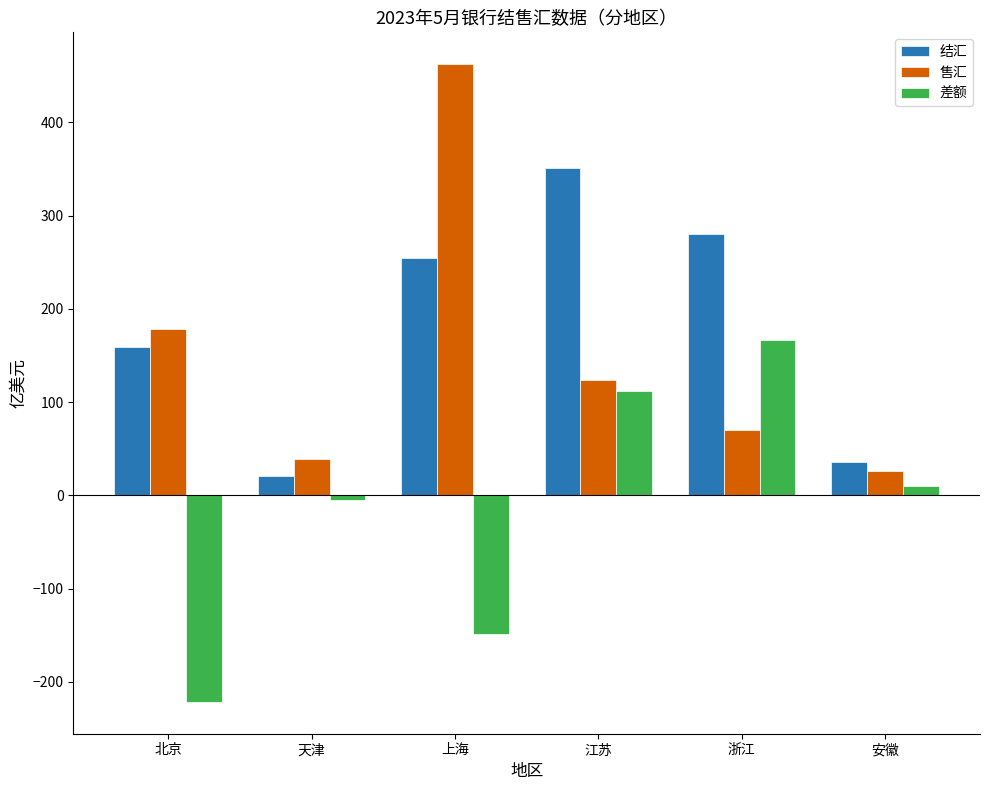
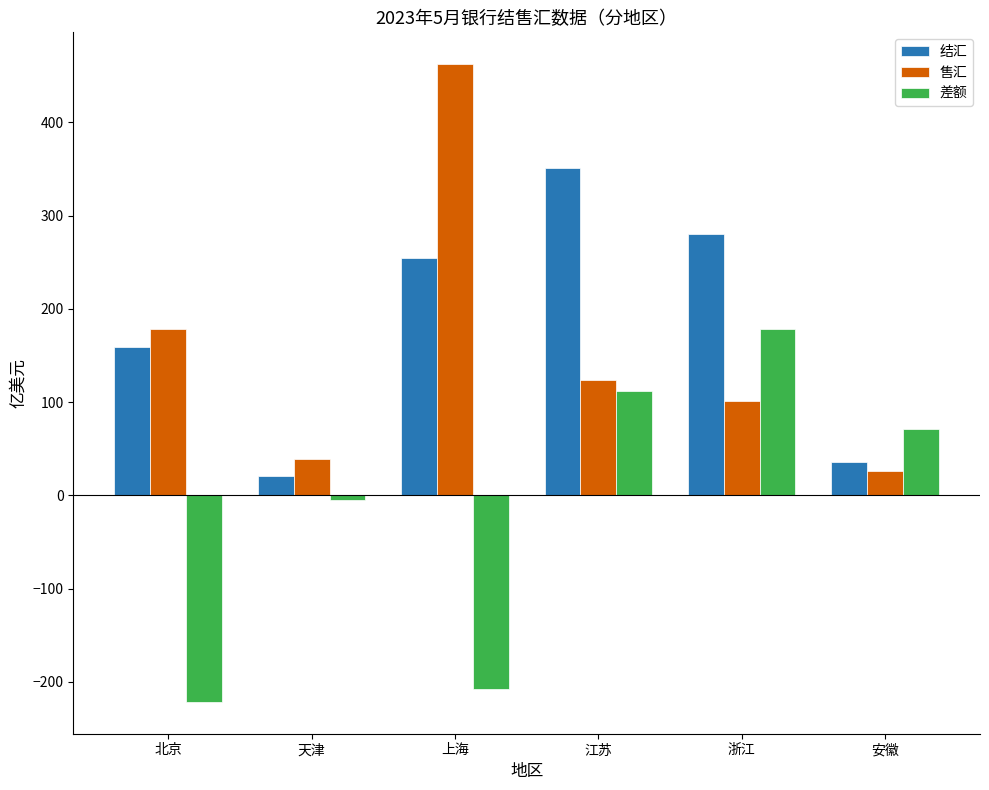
差额, 上海: -150 -> -210
售汇, 浙江: 70 -> 100
差额, 浙江: 170 -> 180
差额, 安徽: 10 -> 70
